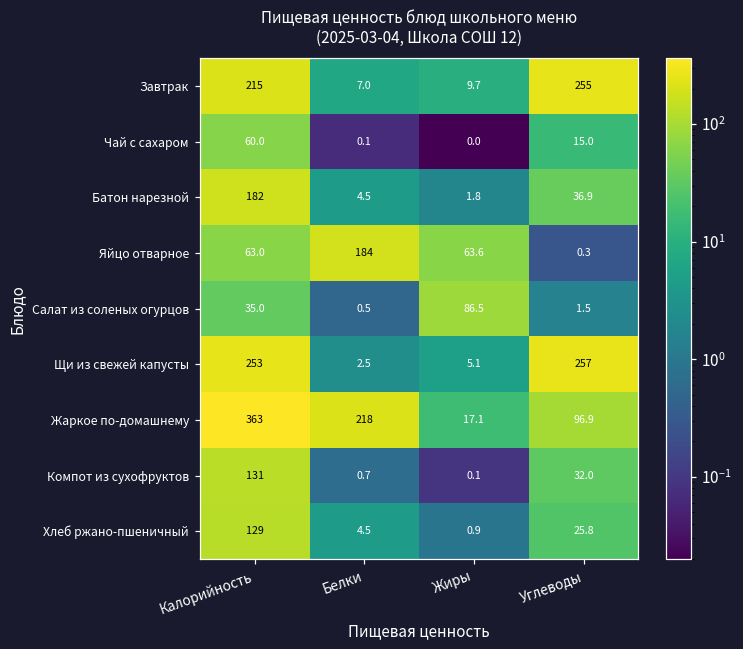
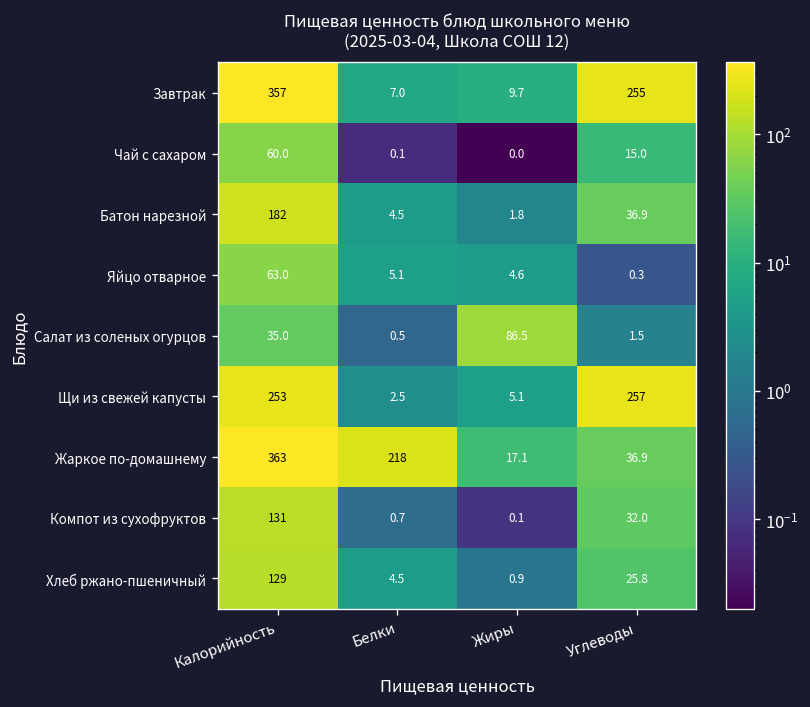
Завтрак, Калорийность: 215 -> 357
Яйцо отварное, Белки: 184 -> 5.1
Яйцо отварное, Жиры: 63.6 -> 4.6
Жаркое по-домашнему, Углеводы: 96.9 -> 36.9
